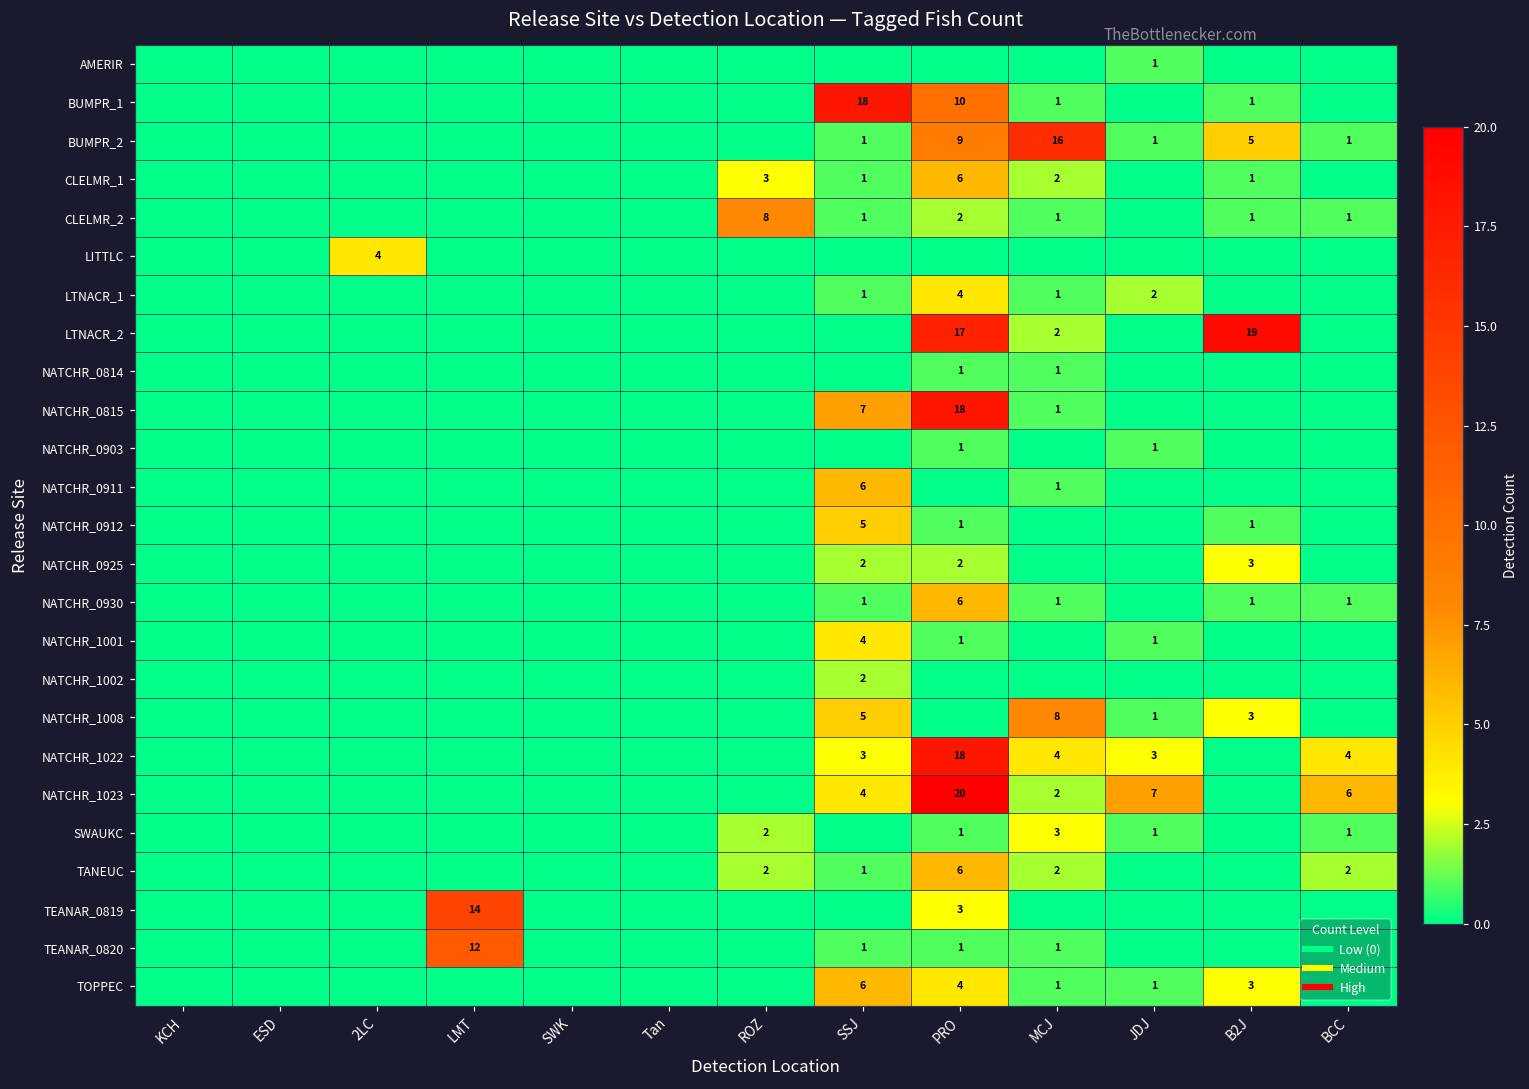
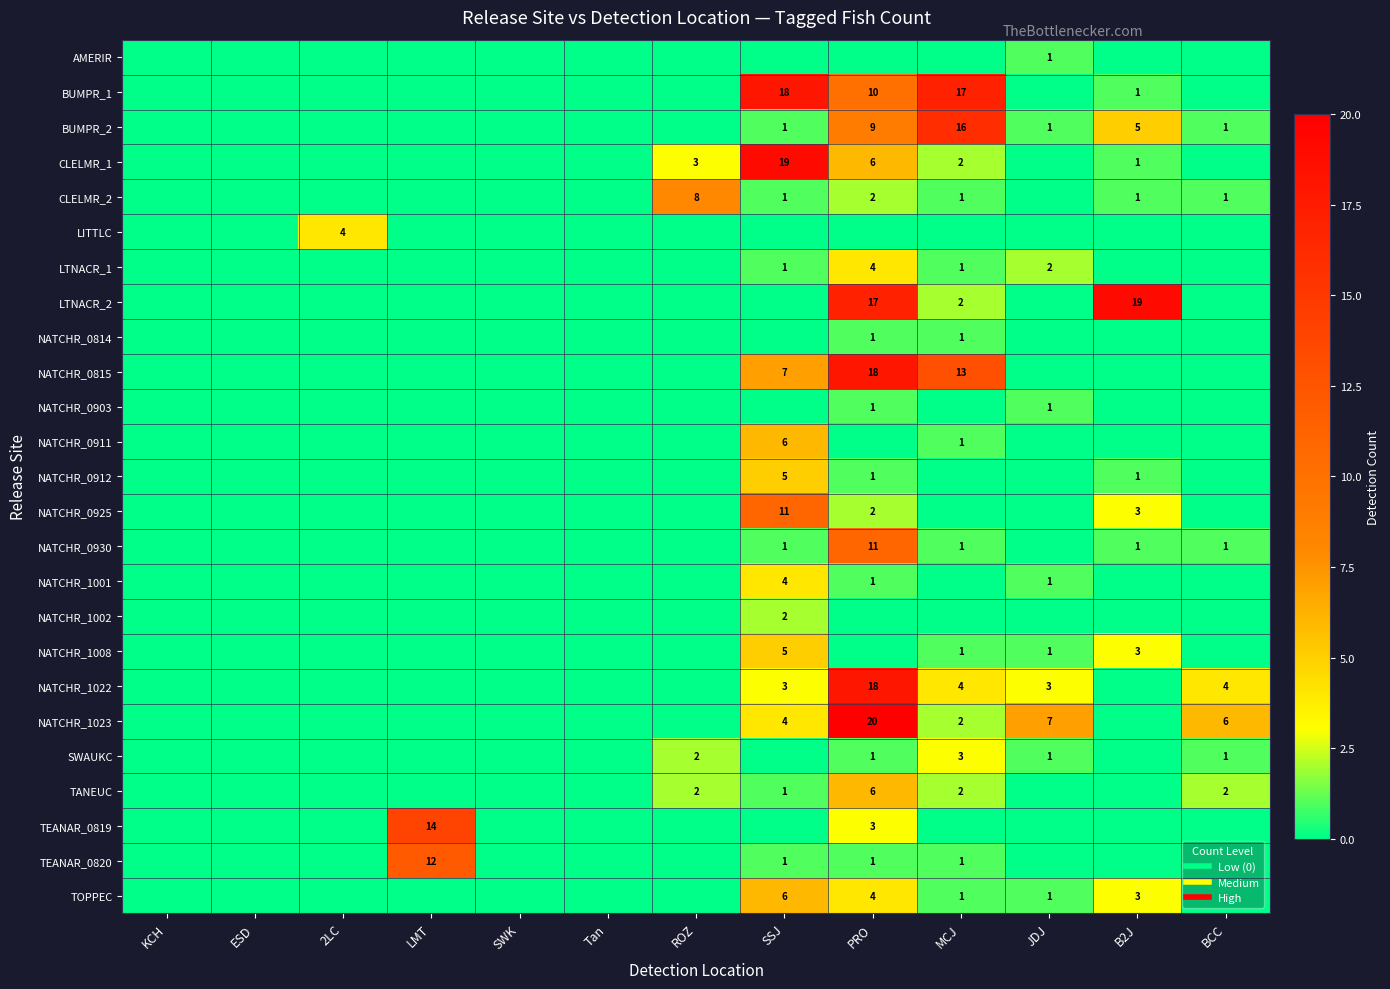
BUMPR_1, MCJ: 1 -> 17
CLELMR_1, SSJ: 1 -> 19
NATCHR_0815, MCJ: 1 -> 13
NATCHR_0925, SSJ: 2 -> 11
NATCHR_0930, PRO: 6 -> 11
NATCHR_1008, MCJ: 8 -> 1
